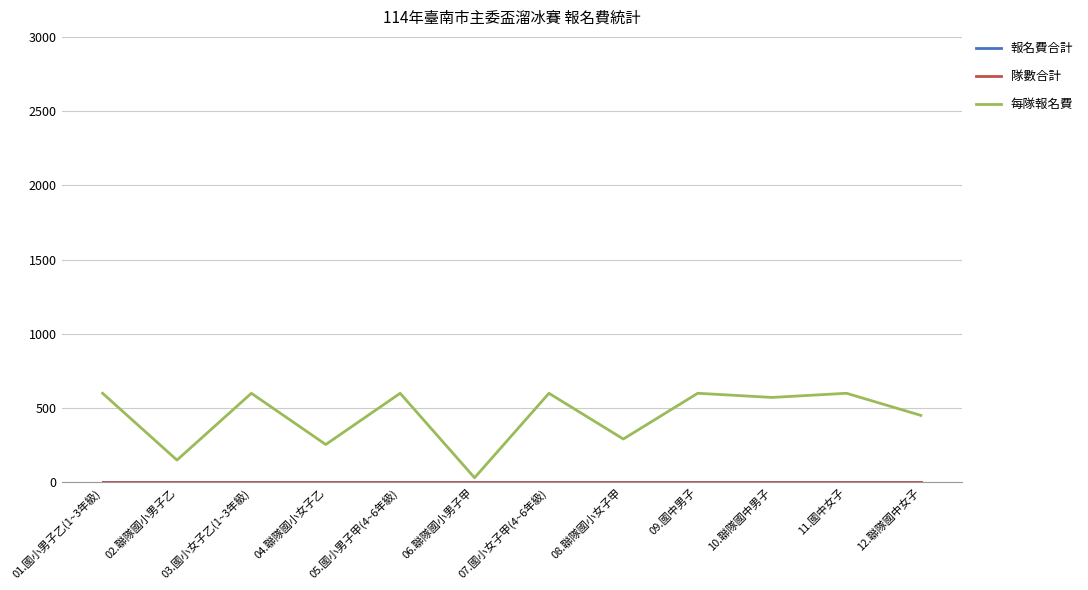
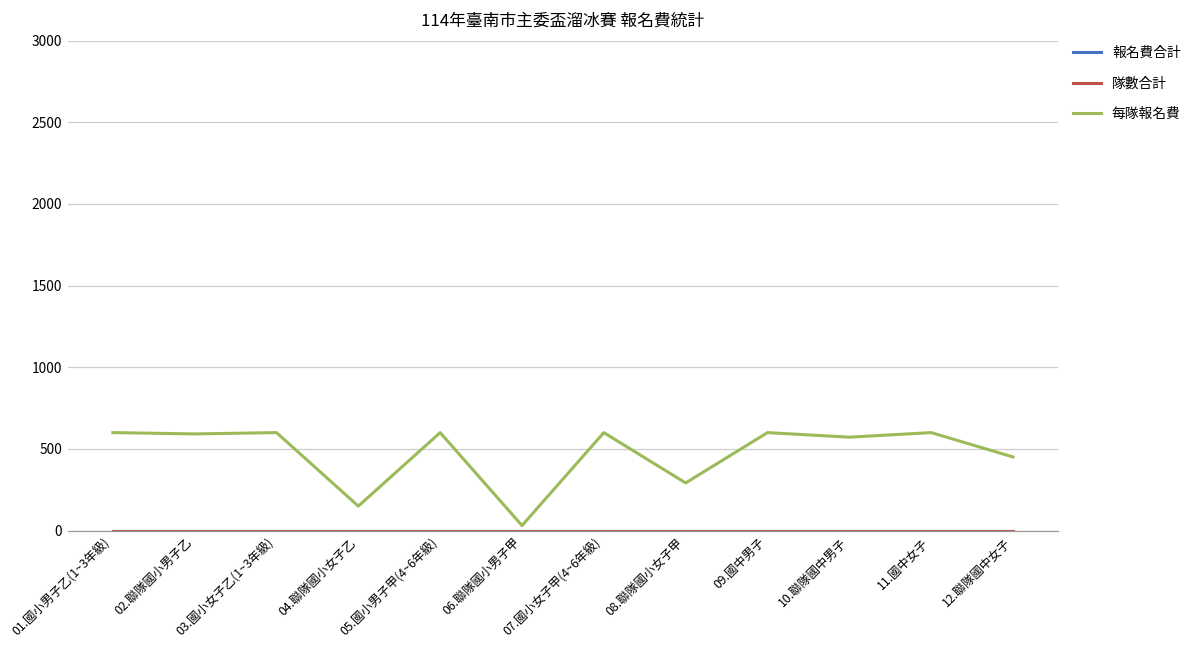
每隊報名費, 02.聯隊國小男子乙: 150 -> 590
每隊報名費, 04.聯隊國小女子乙: 260 -> 150
